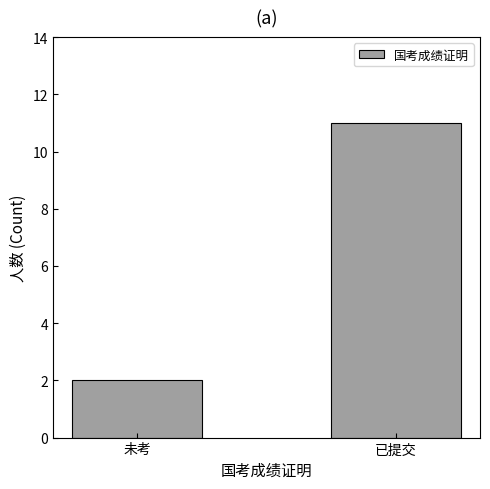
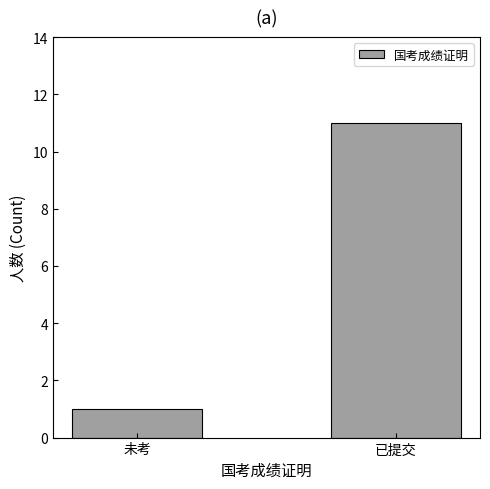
未考: 2 -> 1
